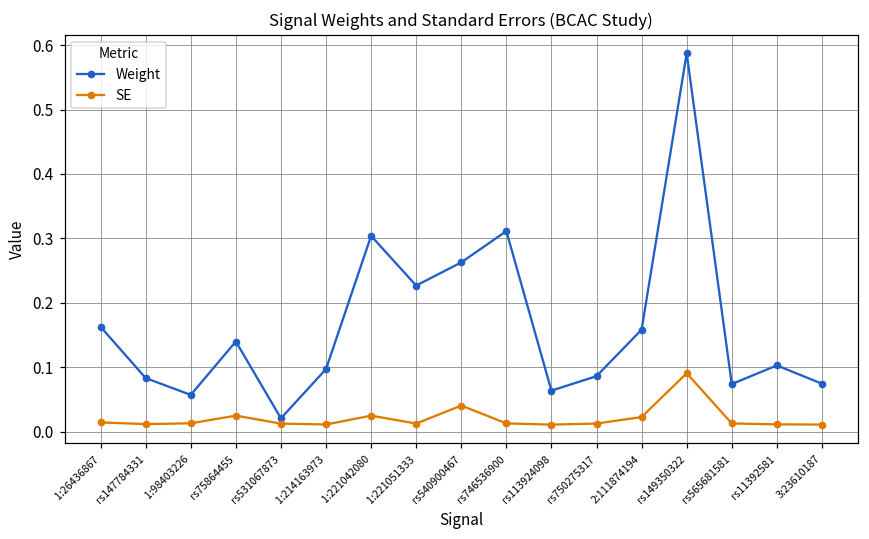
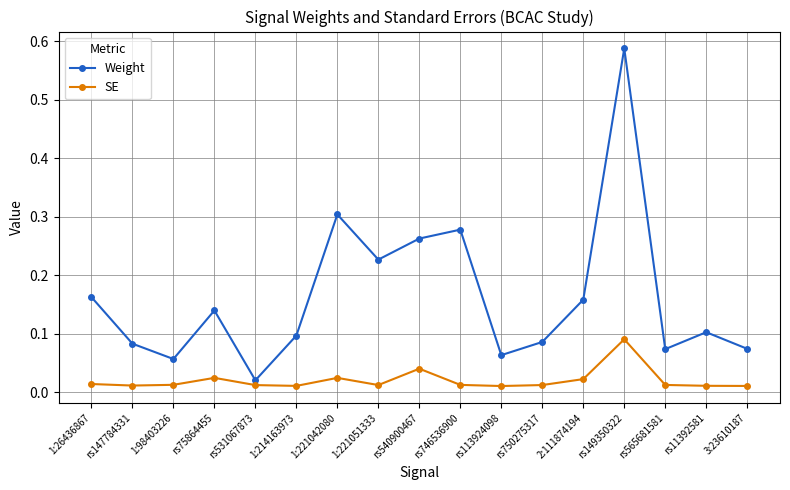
Weight, rs746536900: 0.31 -> 0.28
